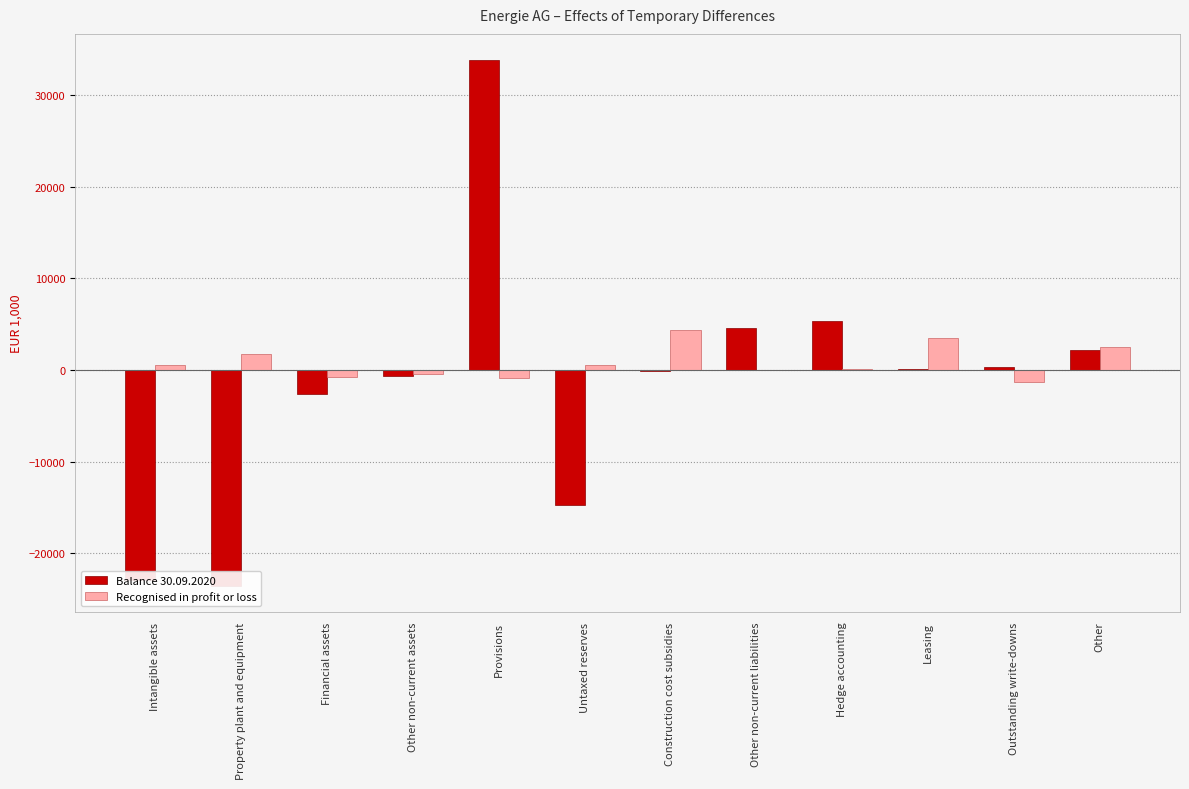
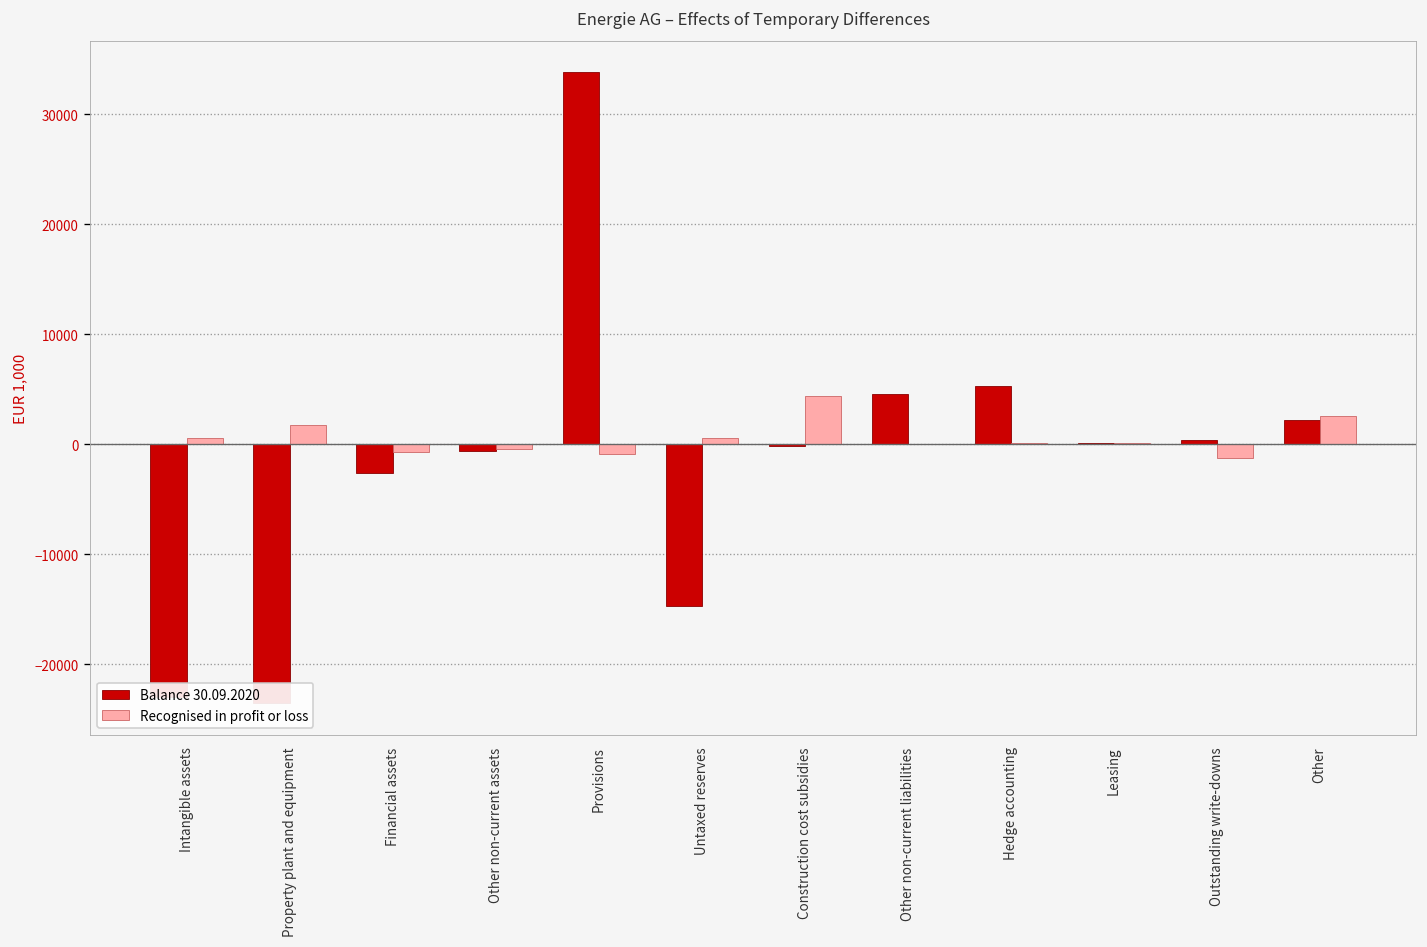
Recognised in profit or loss, Leasing: 3000 -> 0
